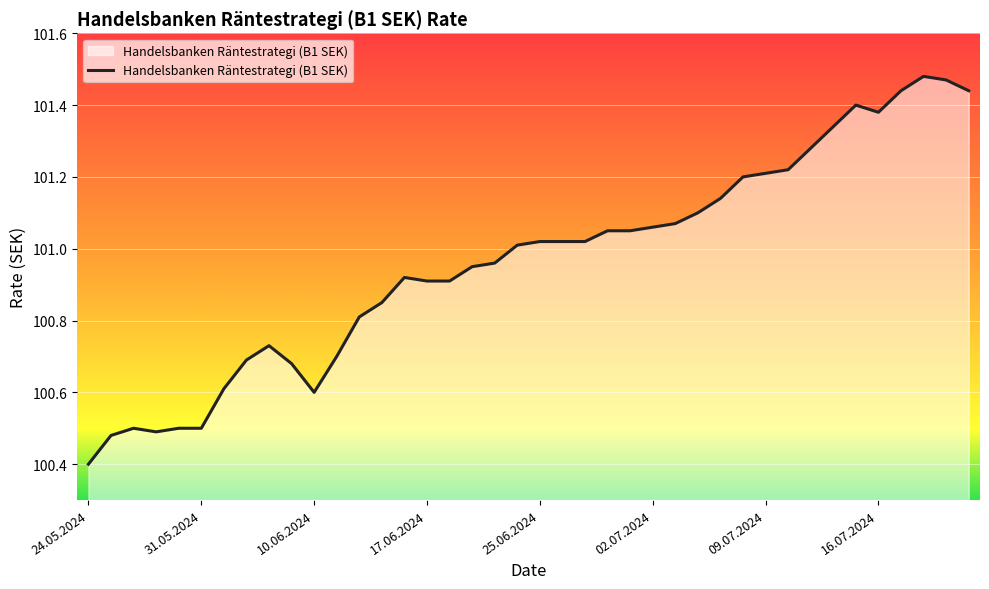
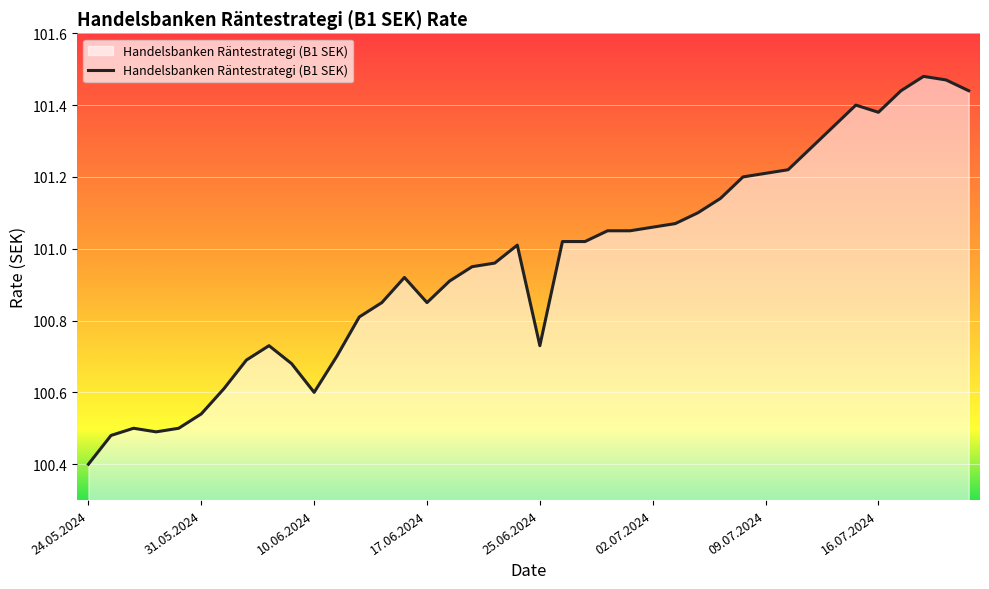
31.05.2024: 100.50 -> 100.54
17.06.2024: 100.91 -> 100.85
25.06.2024: 101.02 -> 100.73
